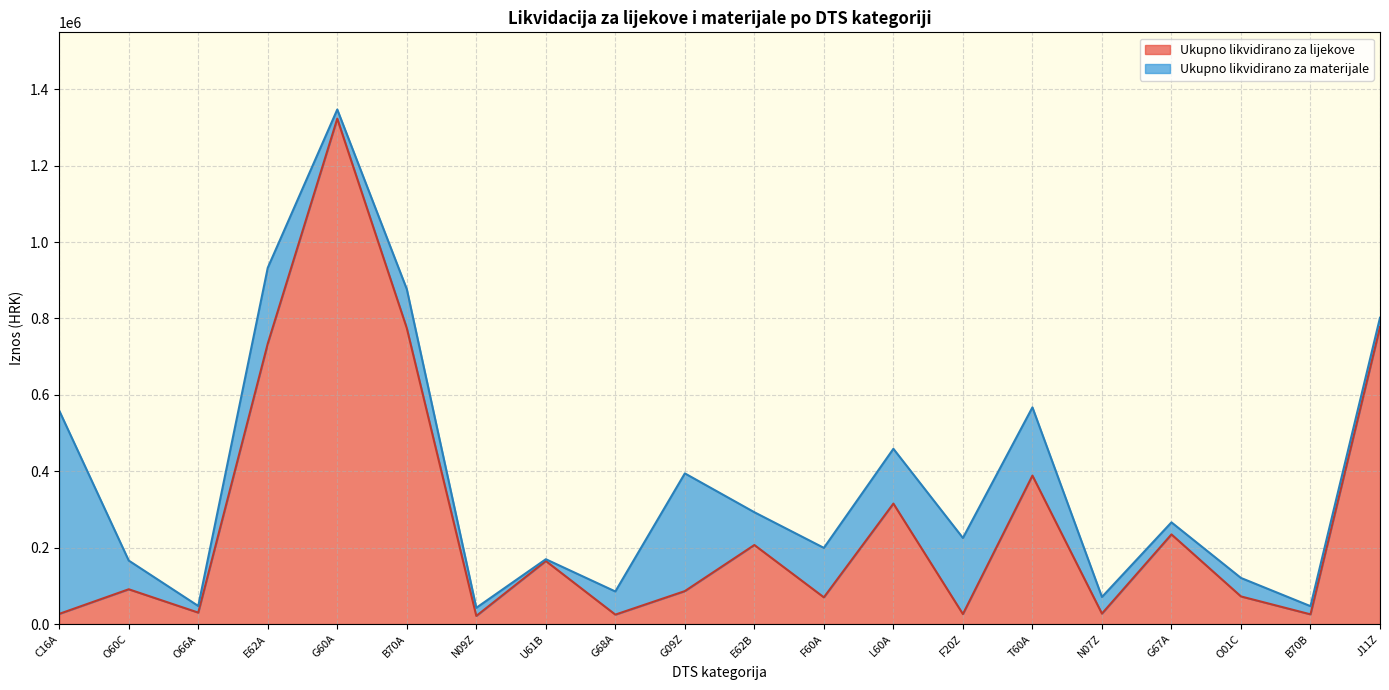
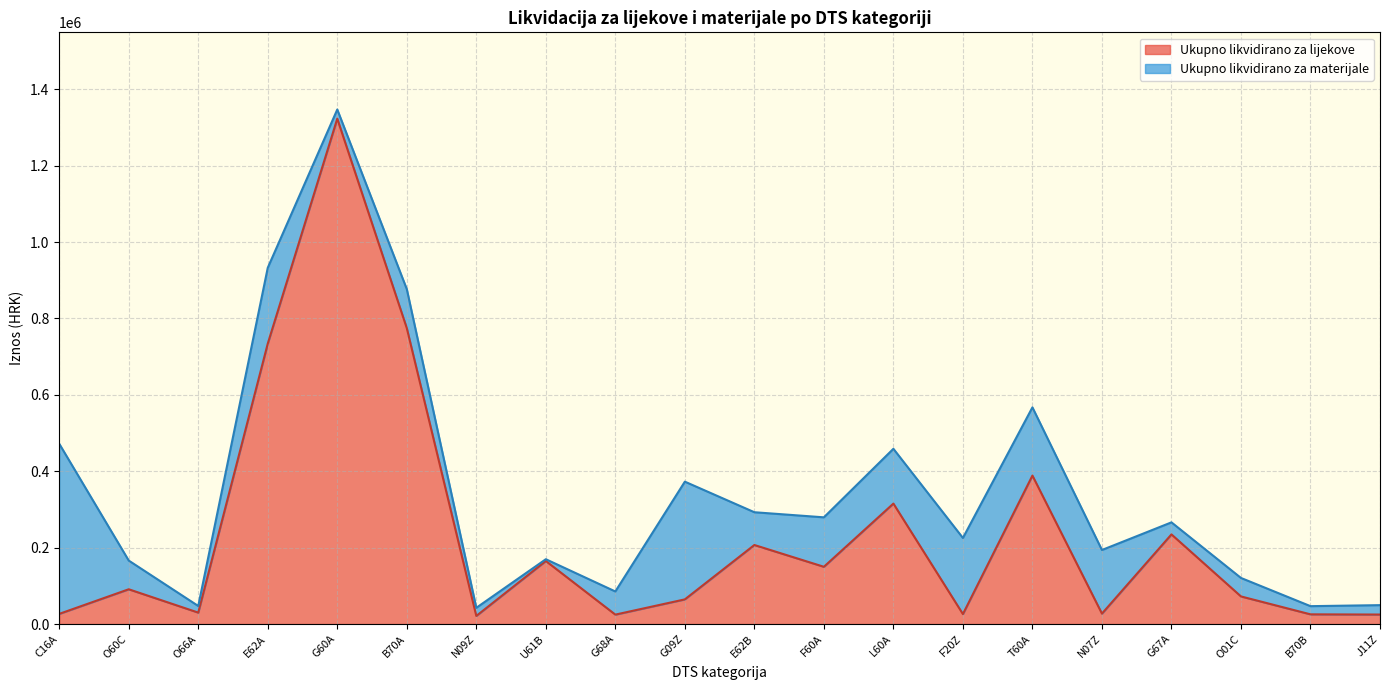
Ukupno likvidirano za materijale, C16A: 530000 -> 450000
Ukupno likvidirano za lijekove, G09Z: 90000 -> 60000
Ukupno likvidirano za lijekove, F60A: 70000 -> 150000
Ukupno likvidirano za materijale, N07Z: 40000 -> 170000
Ukupno likvidirano za lijekove, J11Z: 780000 -> 20000
